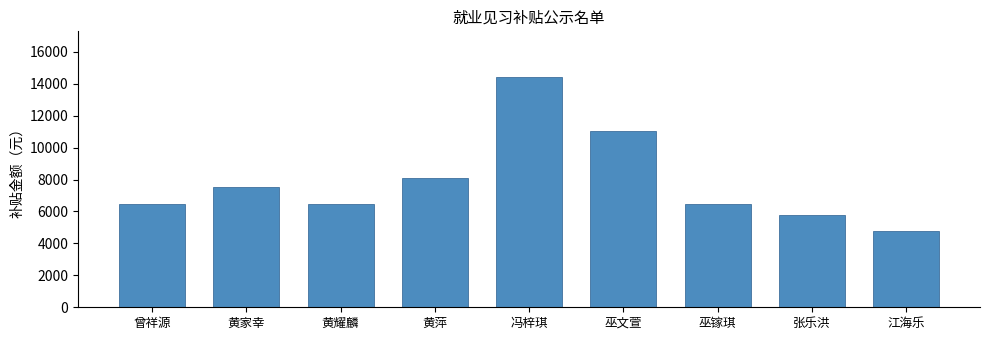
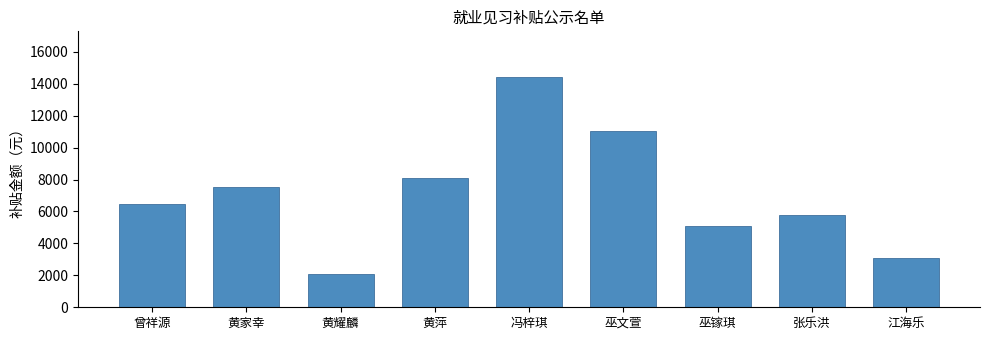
黄耀麟: 6500 -> 2100
巫镓琪: 6500 -> 5100
江海乐: 4800 -> 3100
